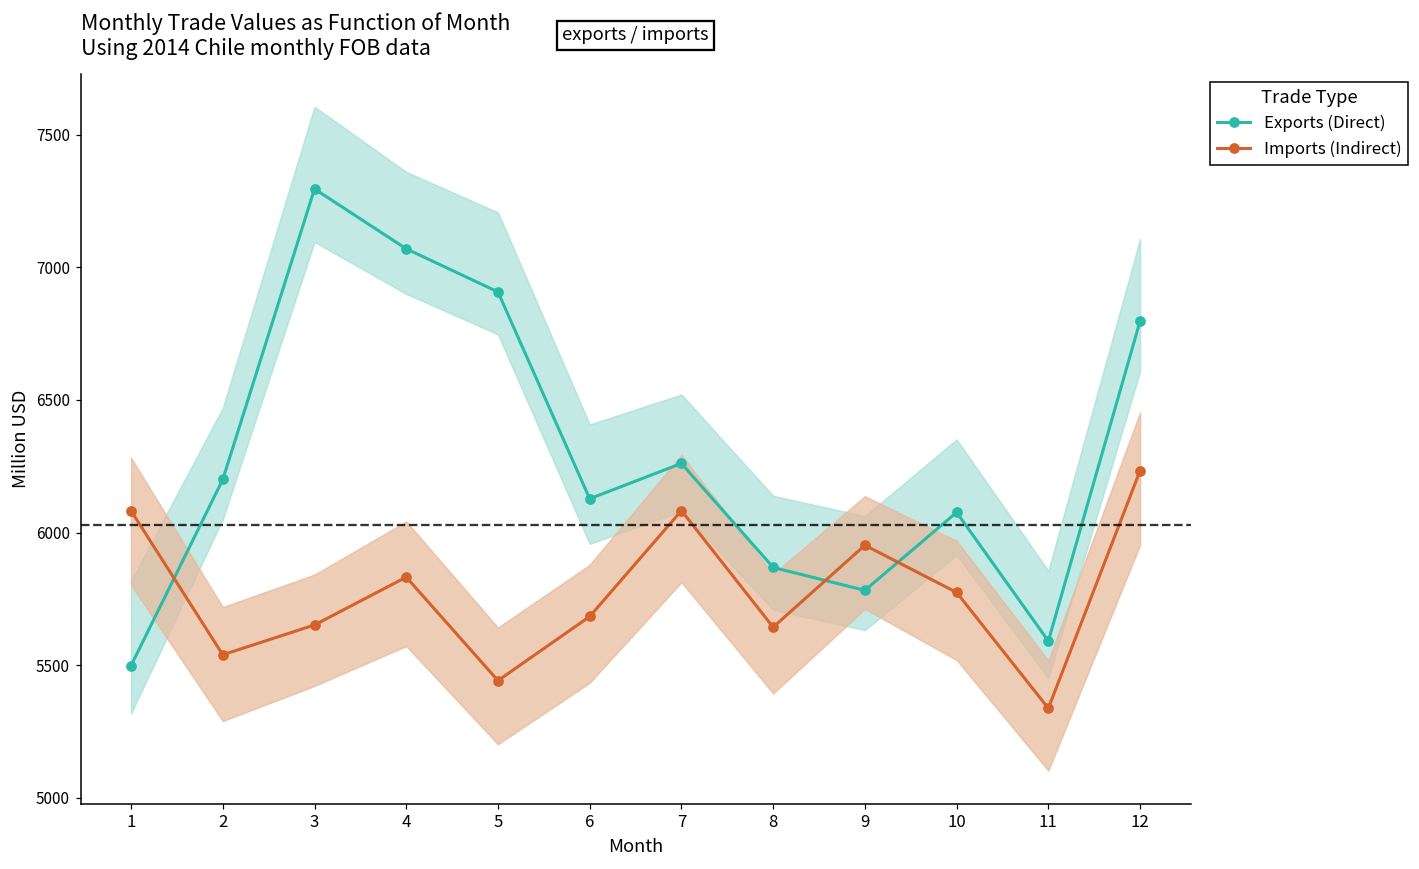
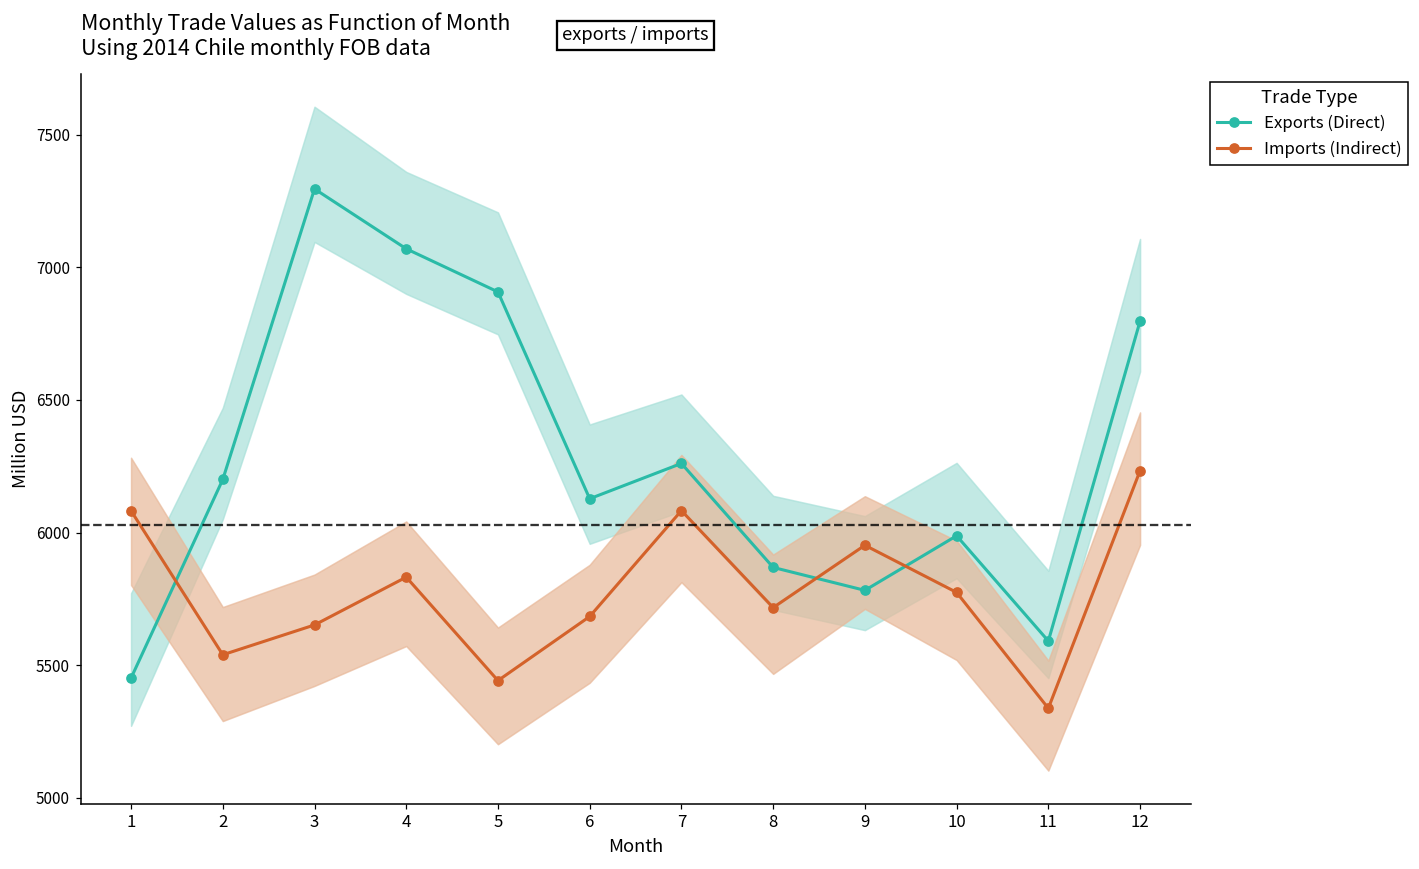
Exports (Direct), 1: 5500 -> 5450
Imports (Indirect), 8: 5640 -> 5720
Exports (Direct), 10: 6080 -> 5990
